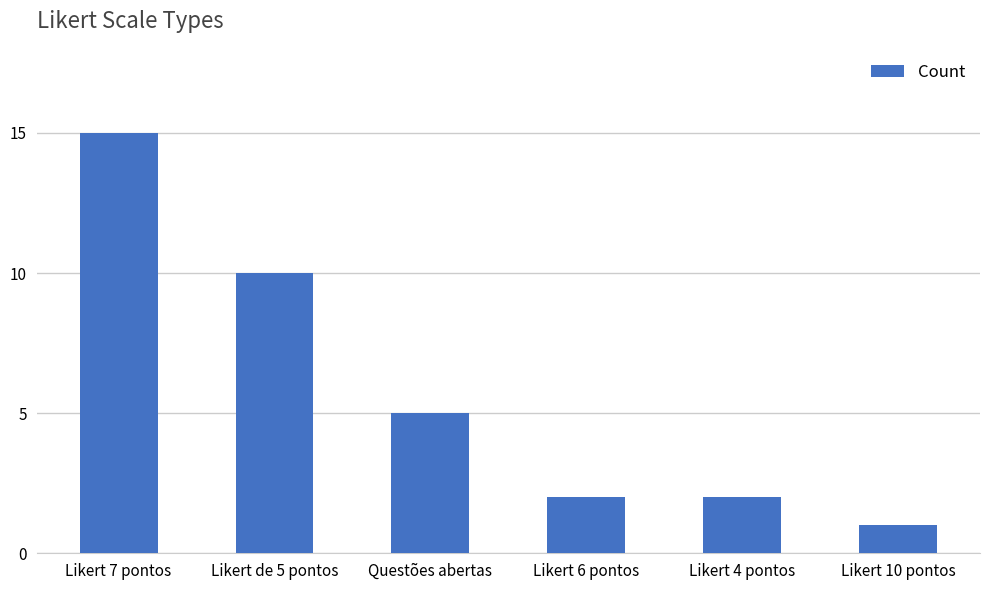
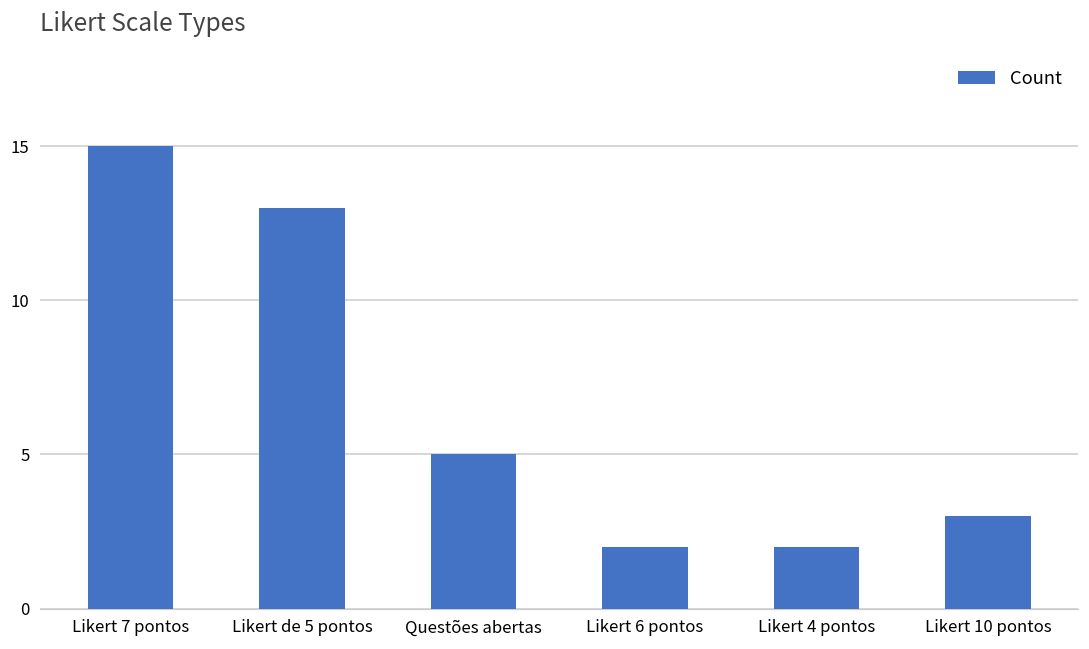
Likert de 5 pontos: 10 -> 13
Likert 10 pontos: 1 -> 3
